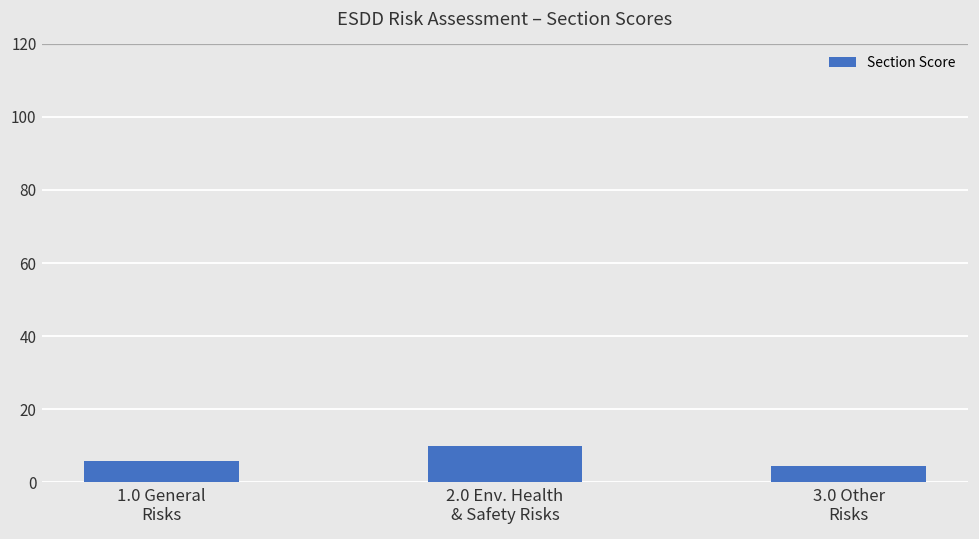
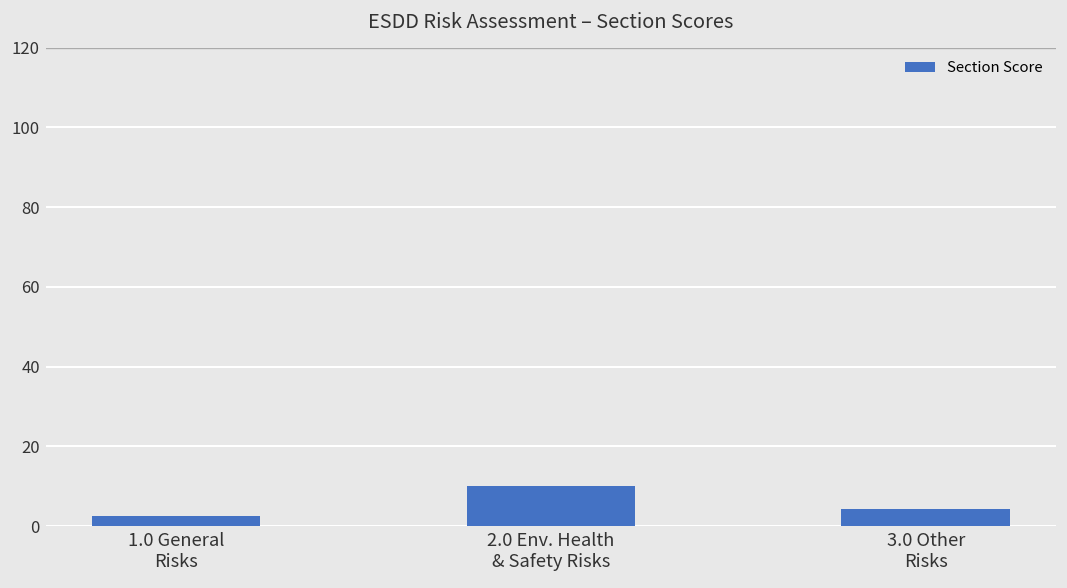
1.0 General Risks: 6 -> 3
